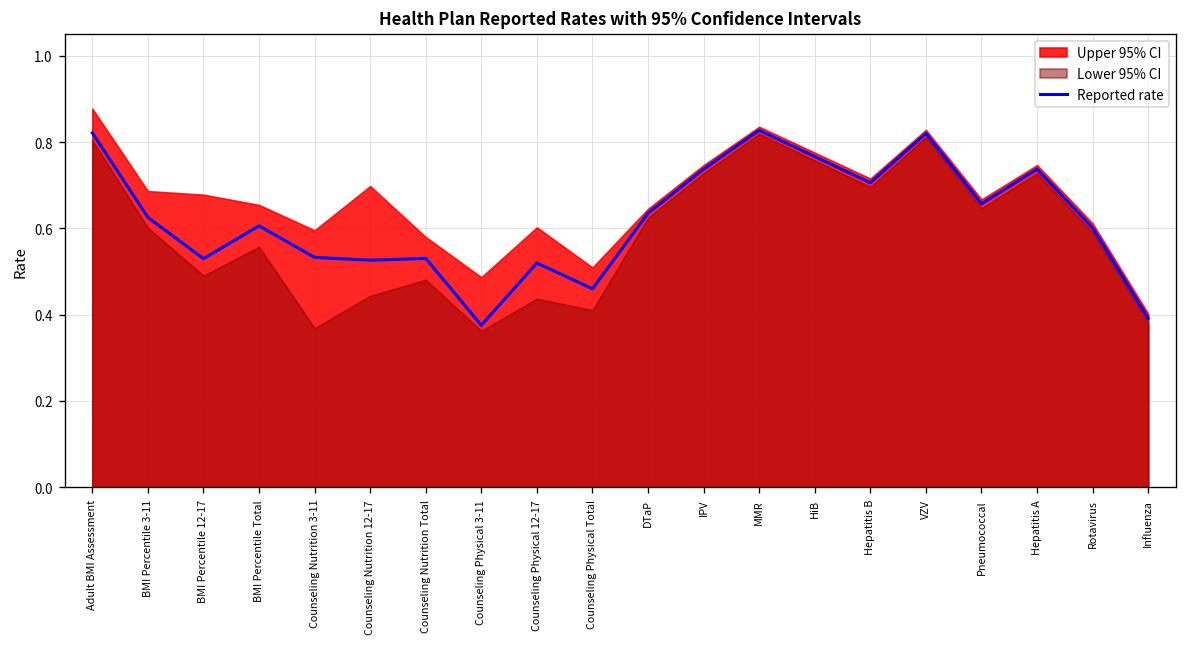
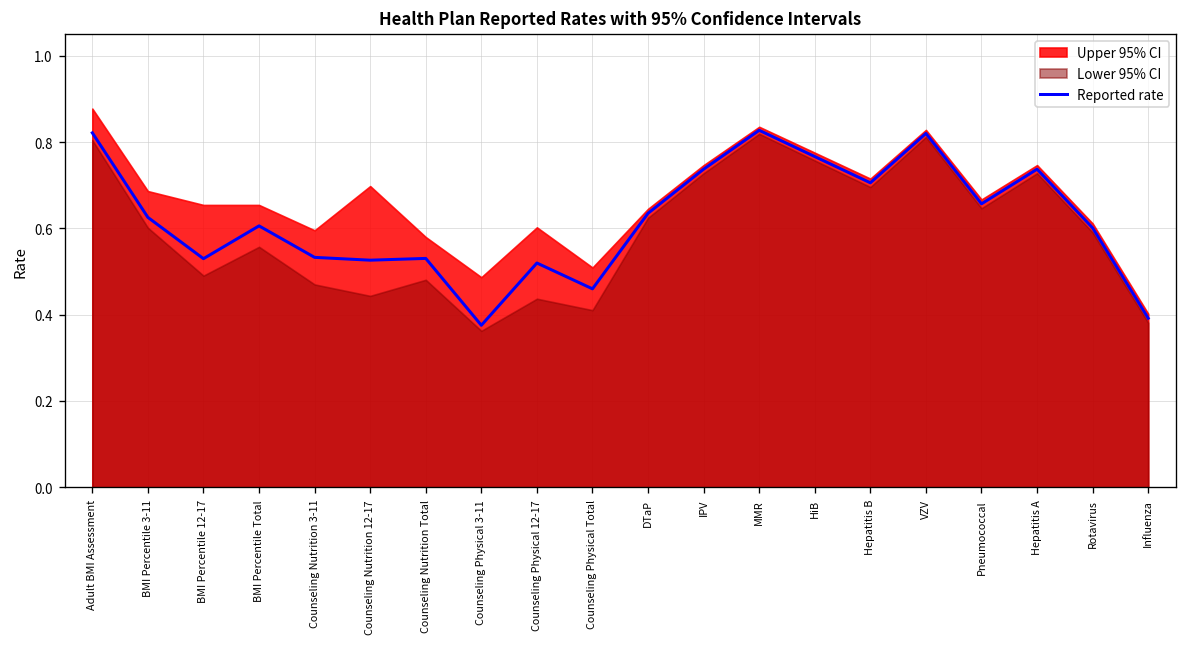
Upper 95% CI, BMI Percentile 12-17: 0.68 -> 0.65
Lower 95% CI, Counseling Nutrition 3-11: 0.37 -> 0.47
